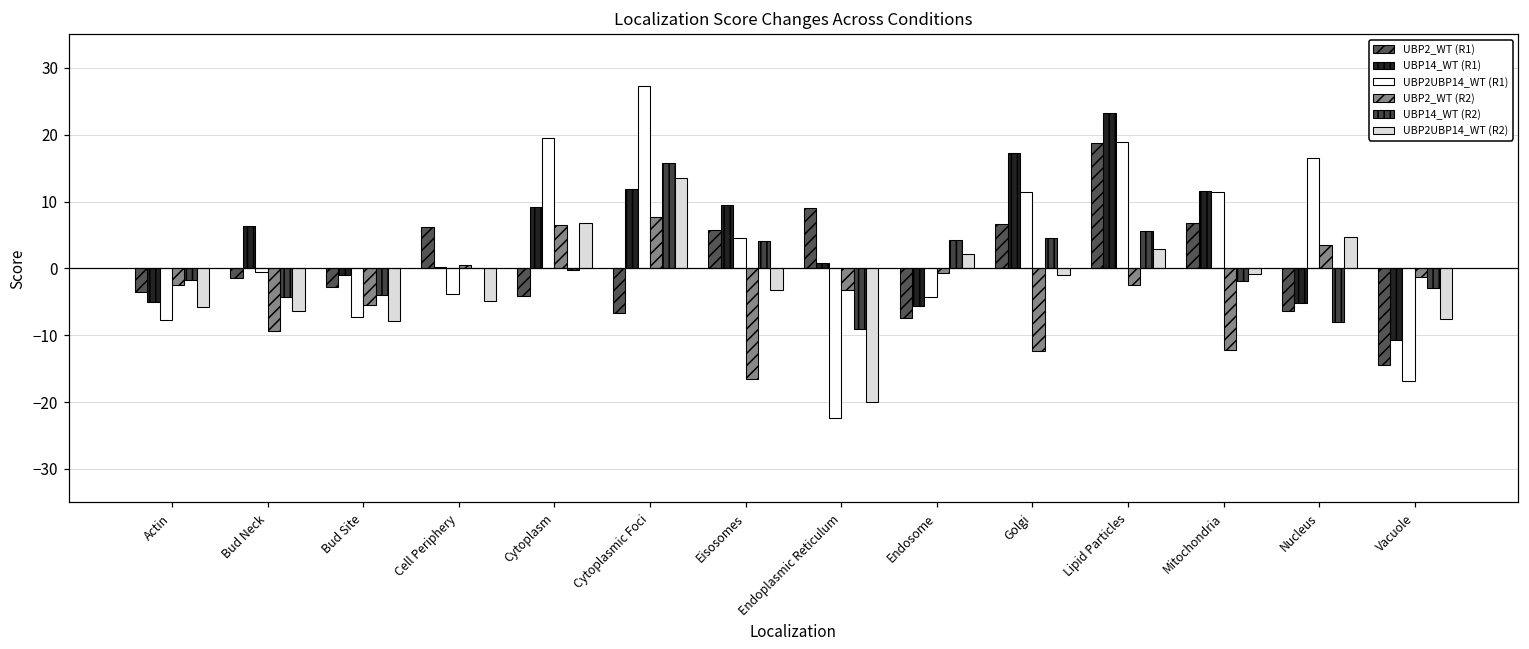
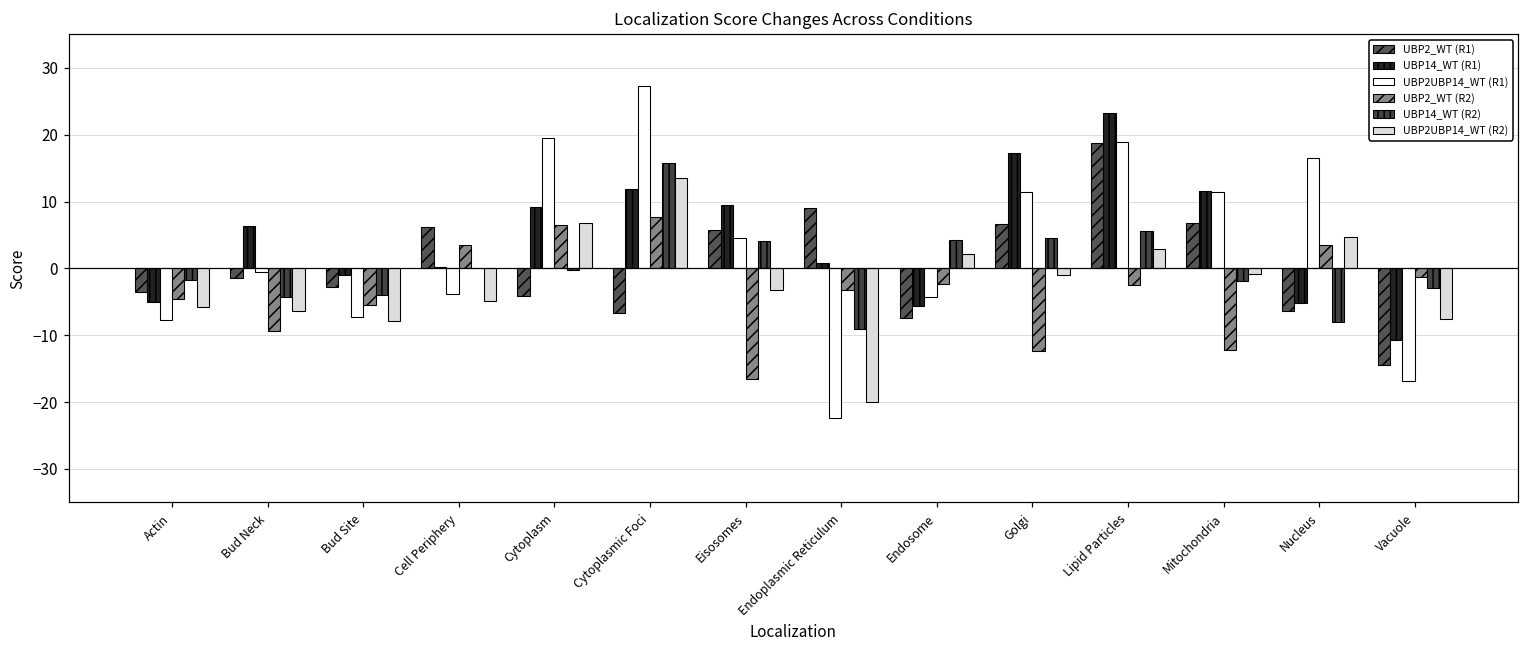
UBP2_WT (R2), Actin: -2 -> -5
UBP2_WT (R2), Cell Periphery: 1 -> 4
UBP2_WT (R2), Endosome: -1 -> -2
